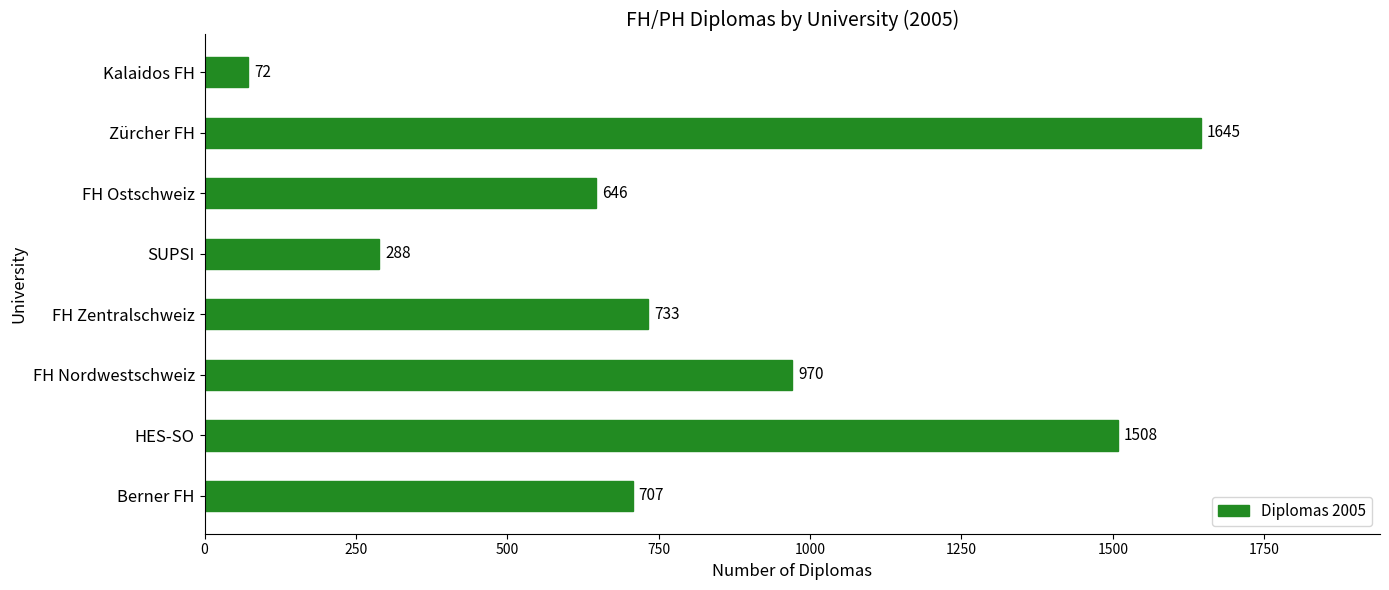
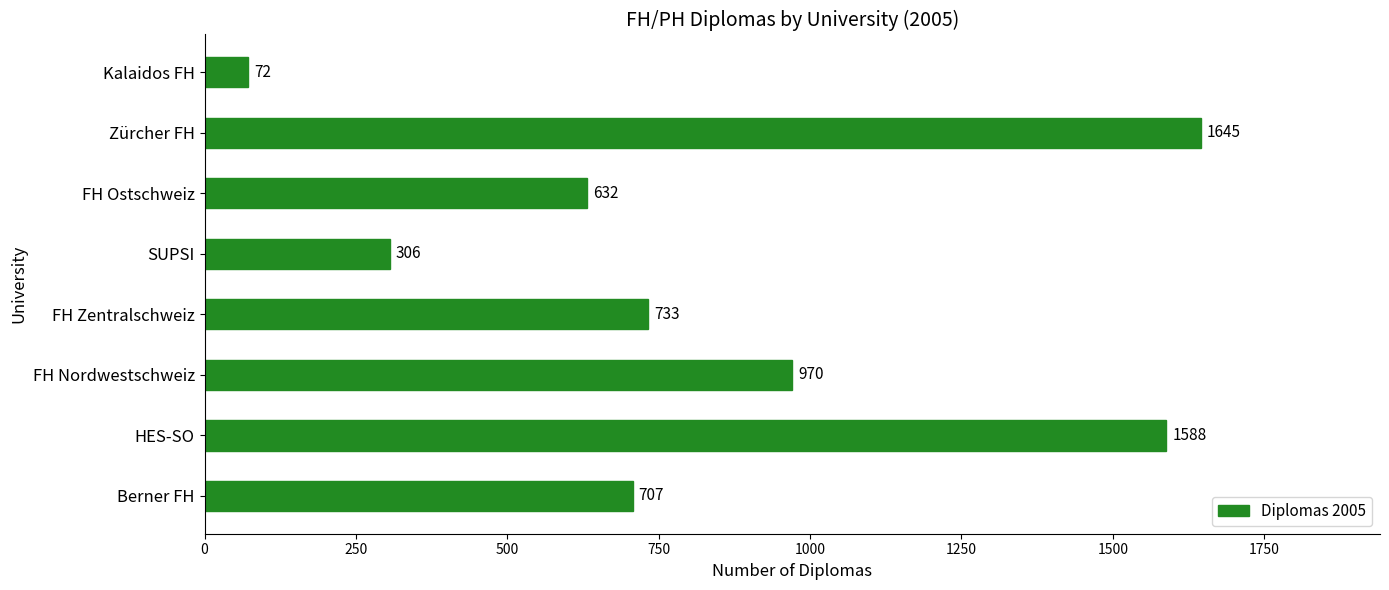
FH Ostschweiz: 646 -> 632
SUPSI: 288 -> 306
HES-SO: 1508 -> 1588
